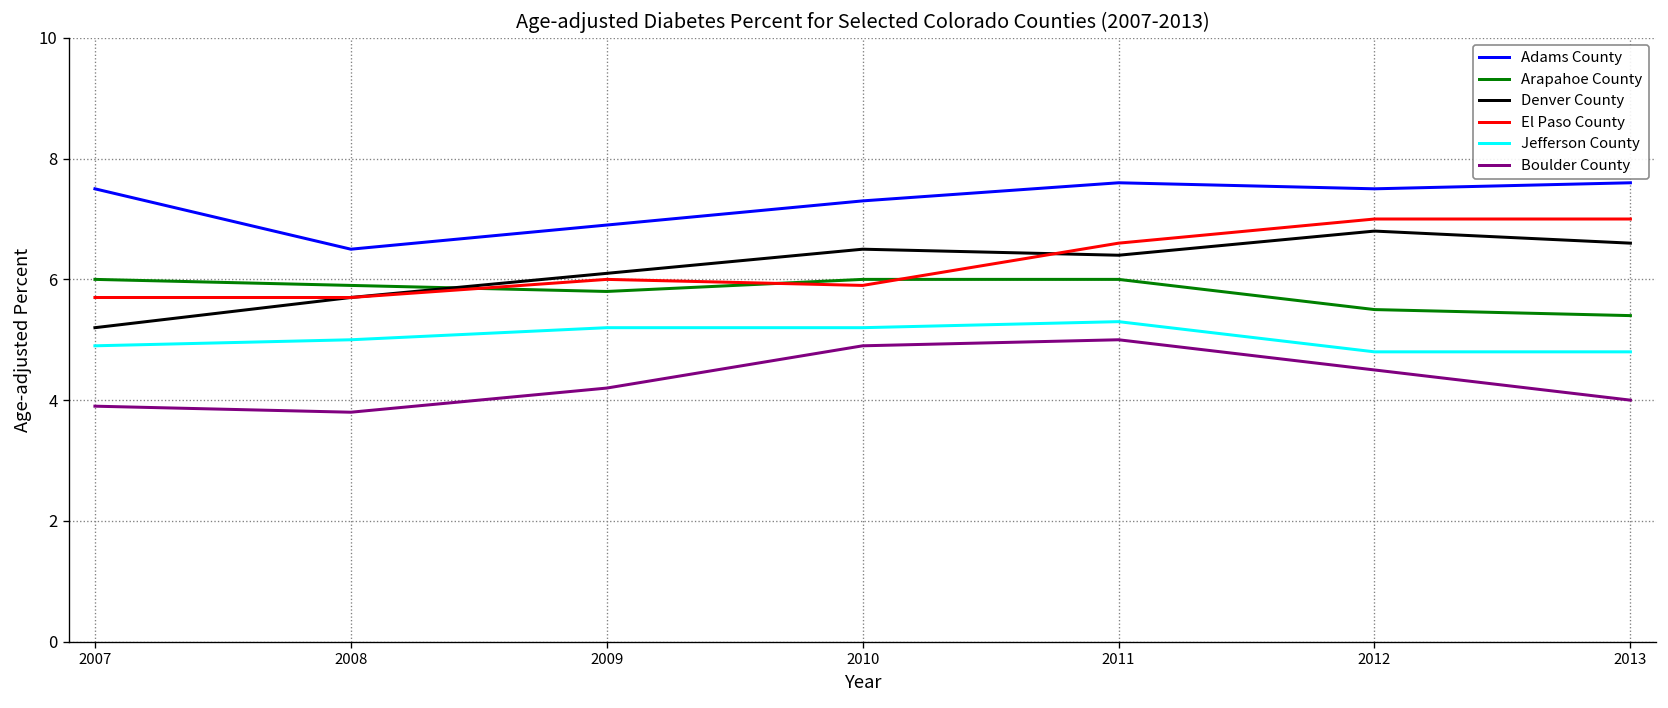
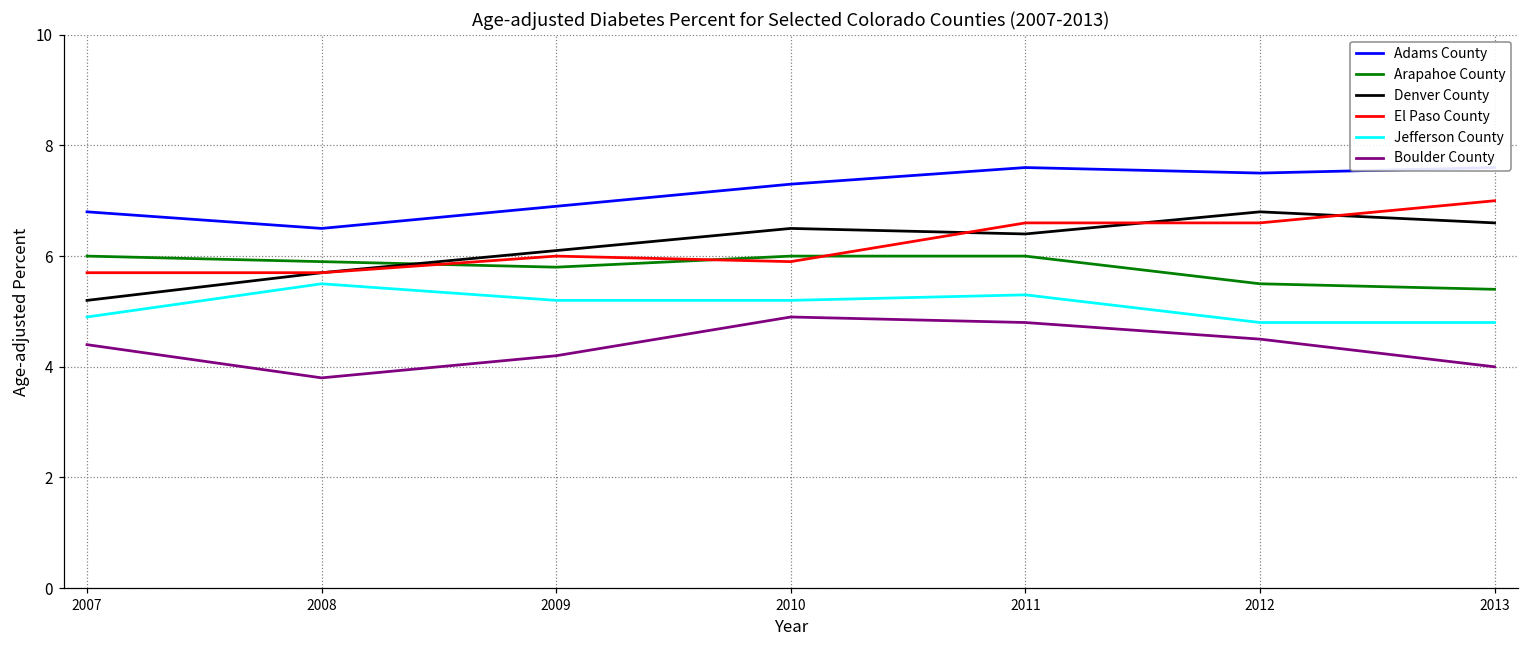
Adams County, 2007: 7.5 -> 6.8
Boulder County, 2007: 3.9 -> 4.4
Jefferson County, 2008: 5.0 -> 5.5
Boulder County, 2011: 5.0 -> 4.8
El Paso County, 2012: 7.0 -> 6.6
